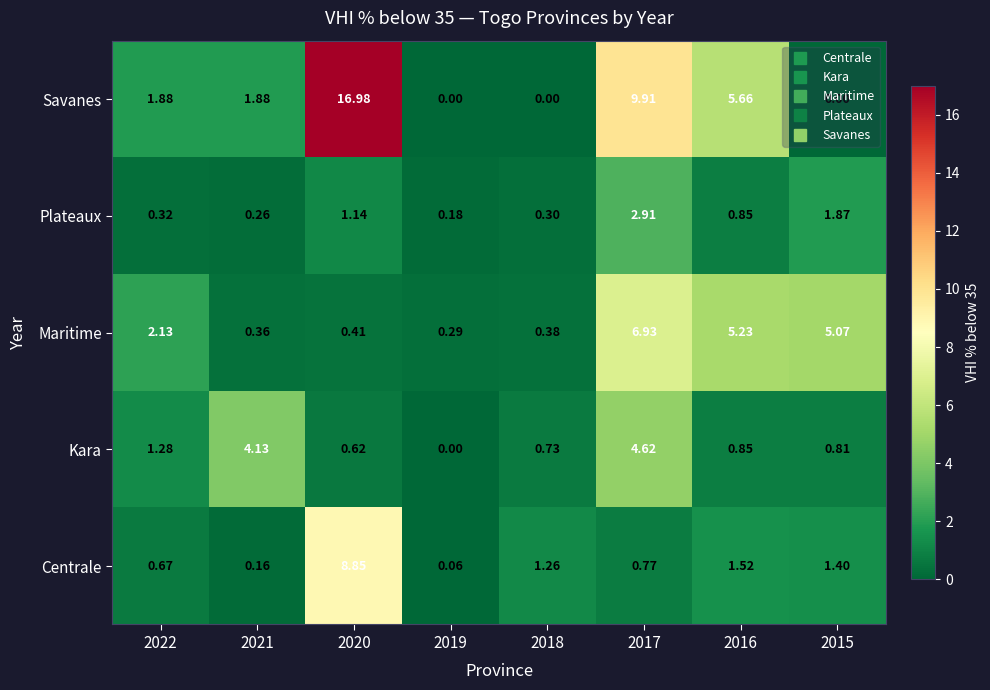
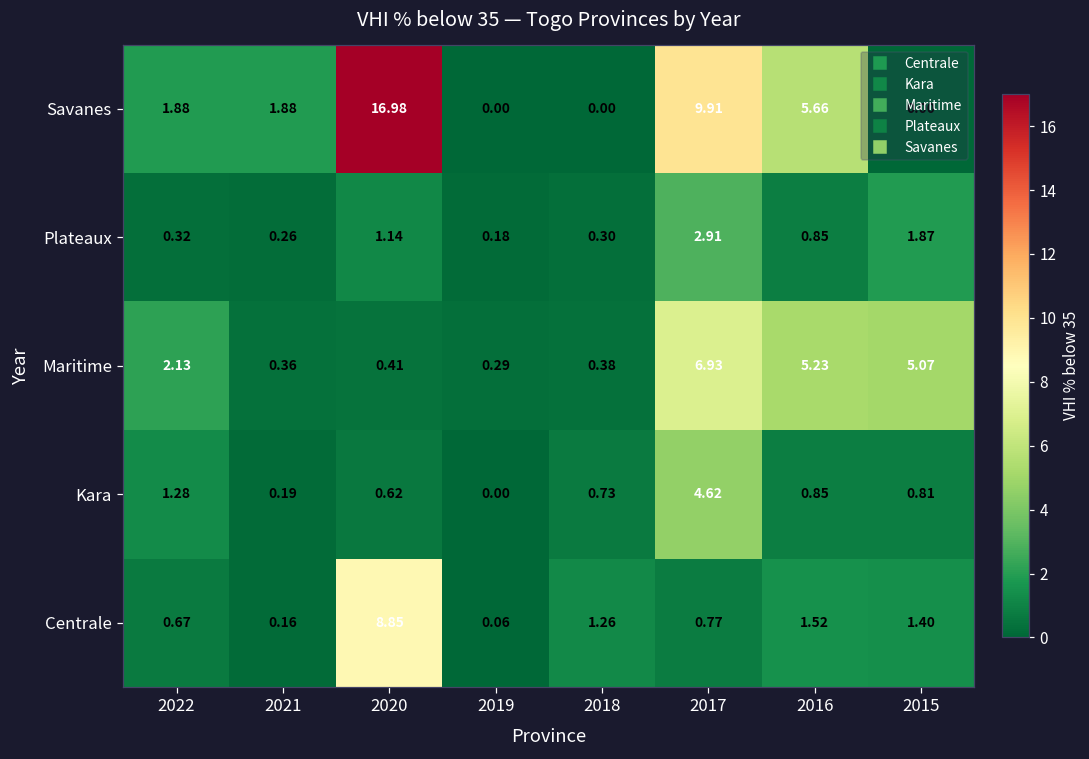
Kara, 2021: 4.13 -> 0.19
